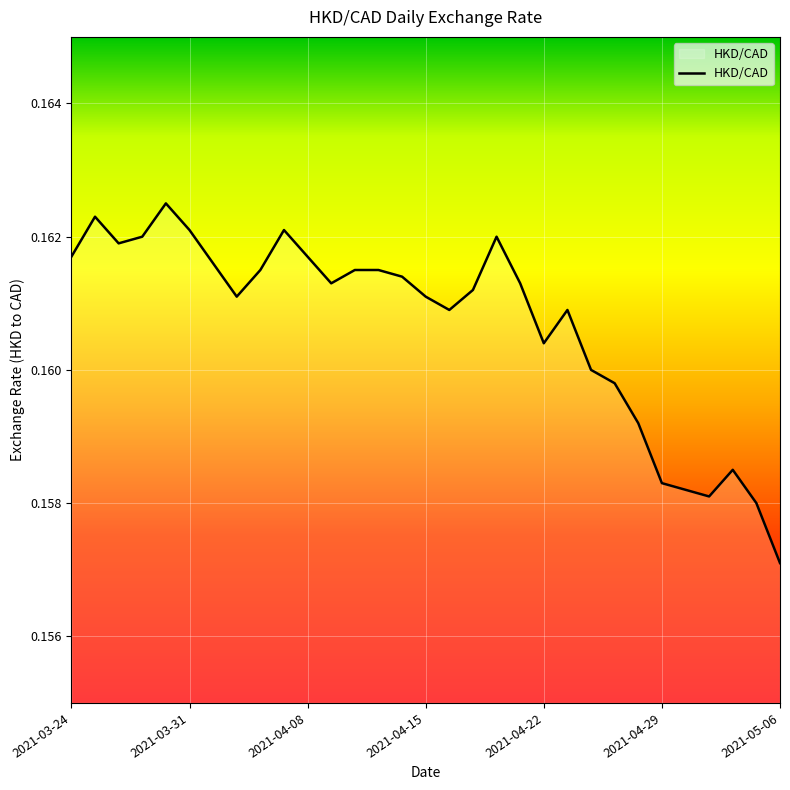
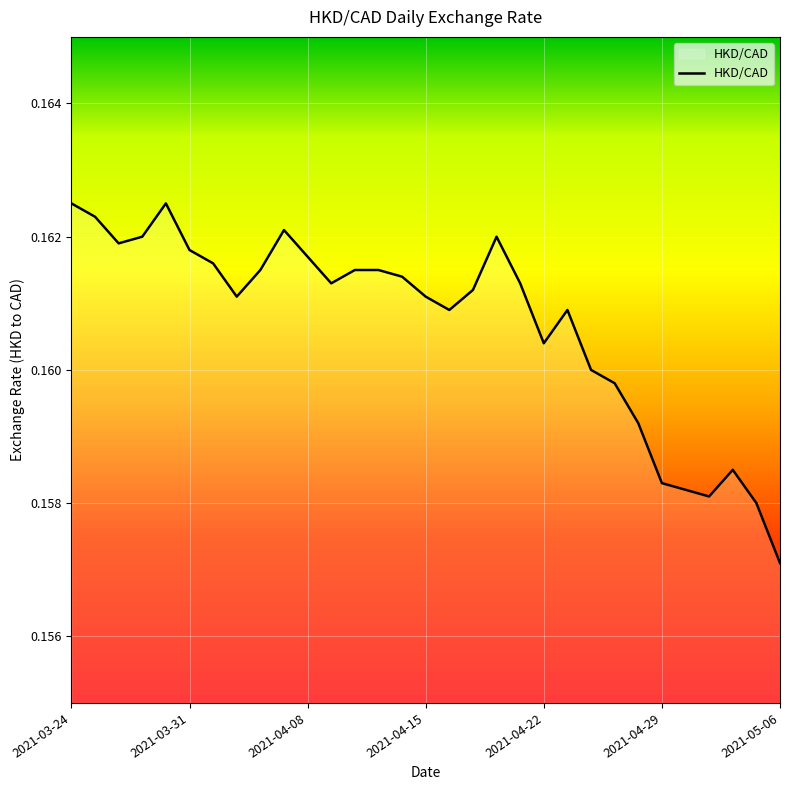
2021-03-24: 0.1617 -> 0.1625
2021-03-31: 0.1621 -> 0.1618
